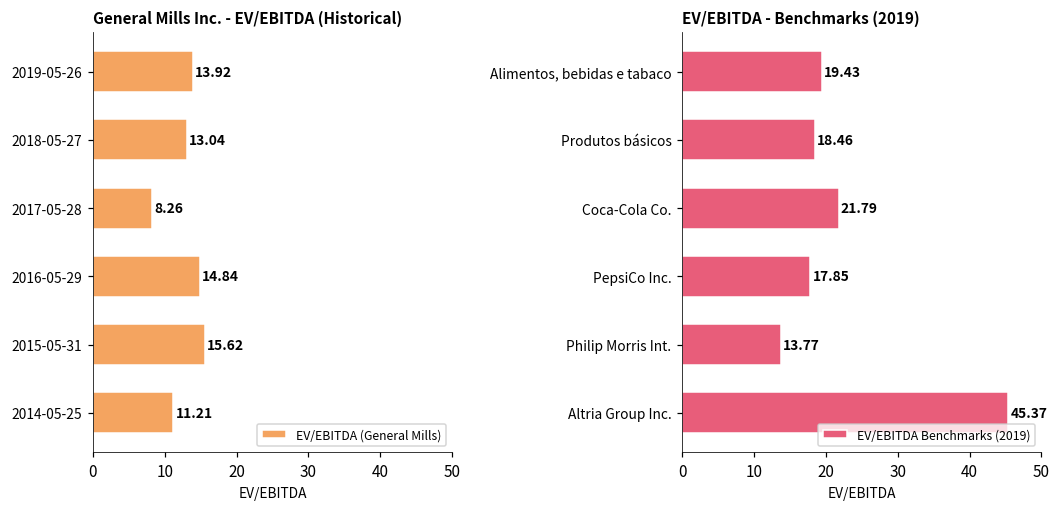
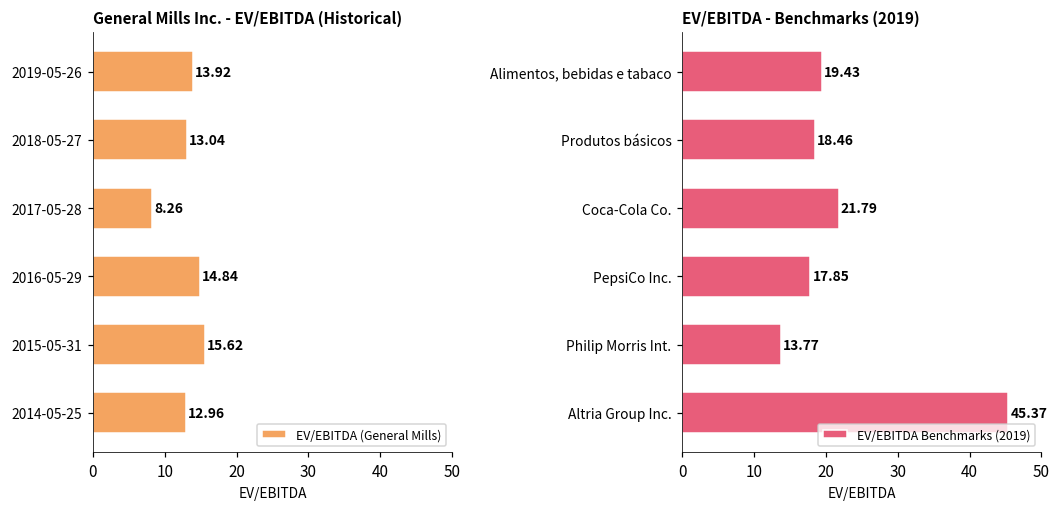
General Mills Inc. - EV/EBITDA (Historical), 2014-05-25: 11.21 -> 12.96
